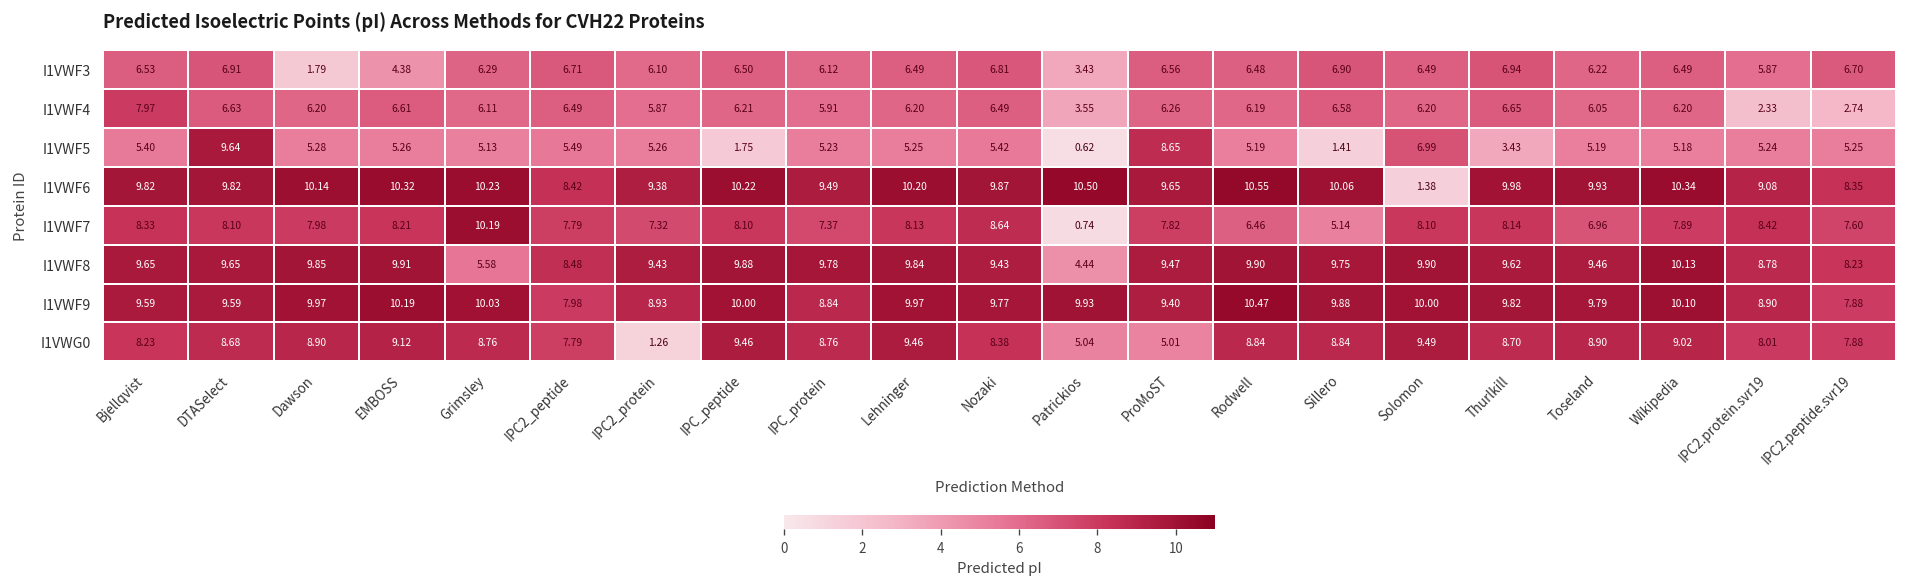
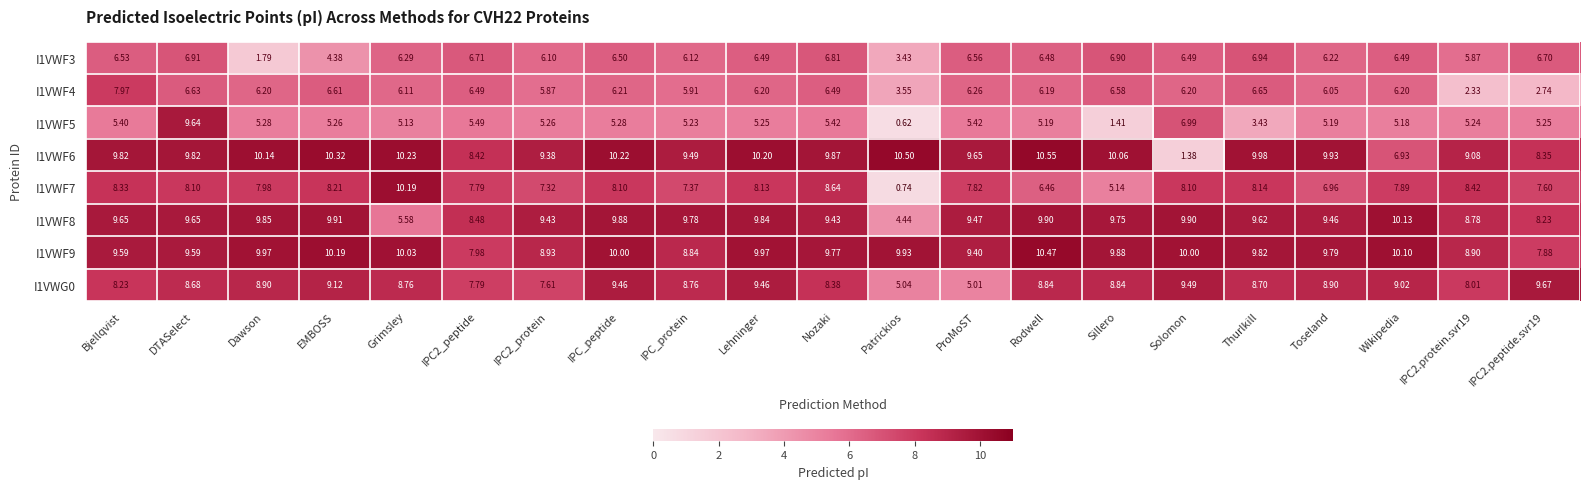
I1VWF5, IPC_peptide: 1.75 -> 5.28
I1VWF5, ProMoST: 8.65 -> 5.42
I1VWF6, Wikipedia: 10.34 -> 6.93
I1VWG0, IPC2_protein: 1.26 -> 7.61
I1VWG0, IPC2.peptide.svr19: 7.88 -> 9.67
